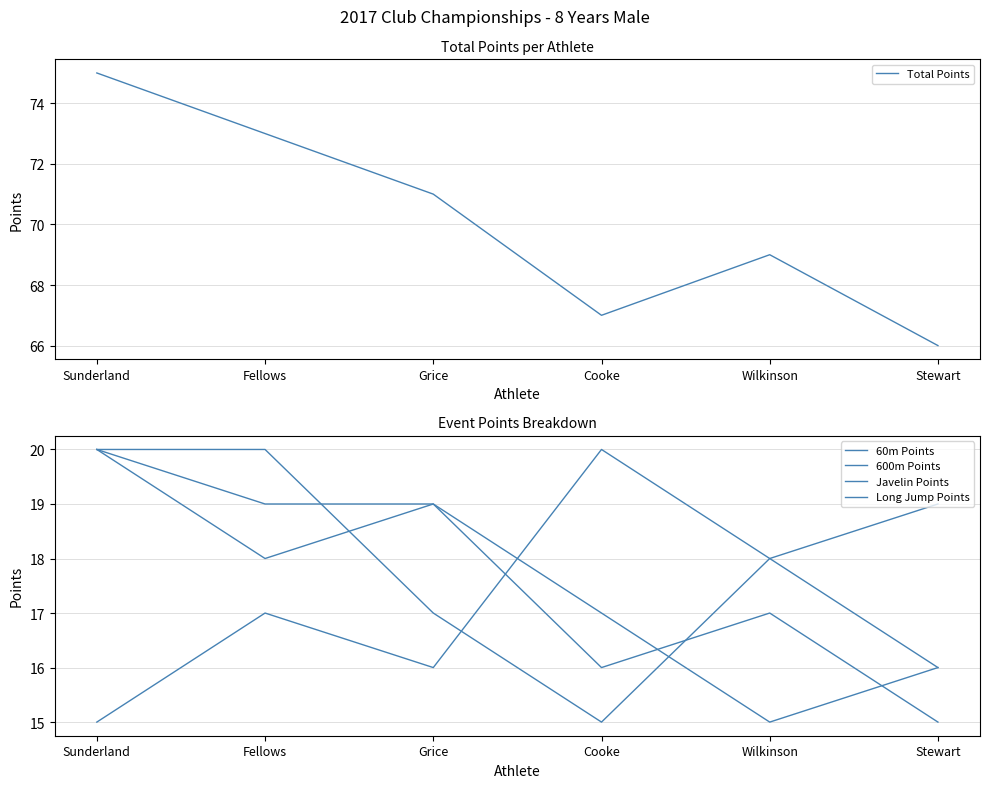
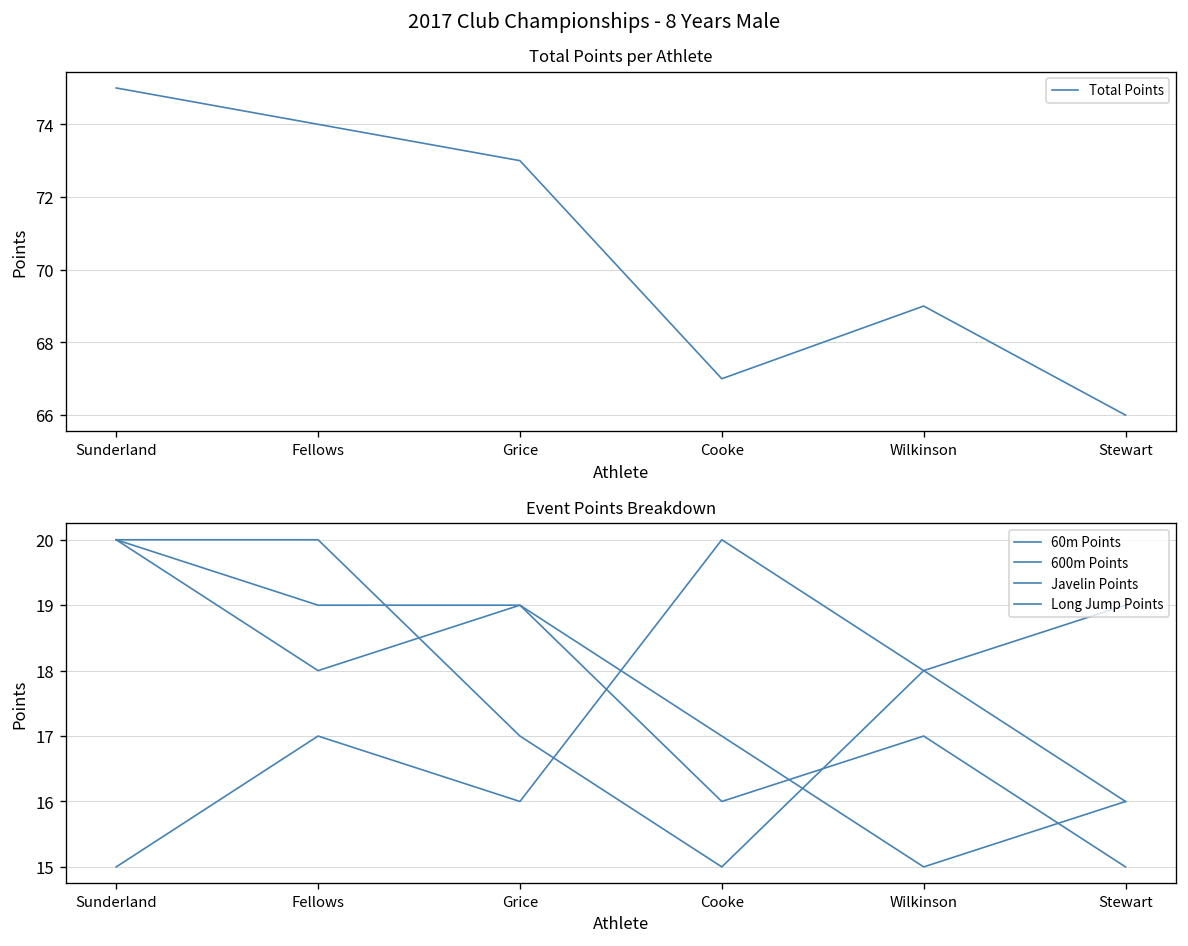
Total Points per Athlete, Fellows: 73 -> 74
Total Points per Athlete, Grice: 71 -> 73
